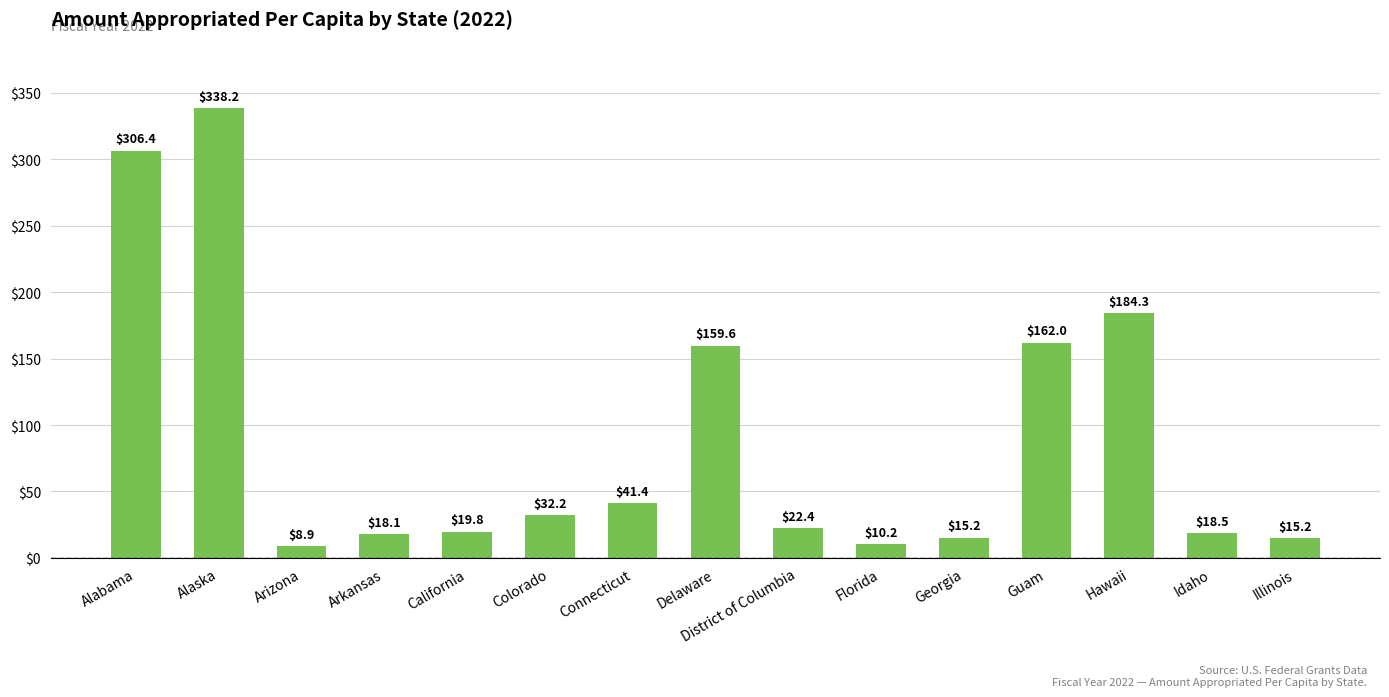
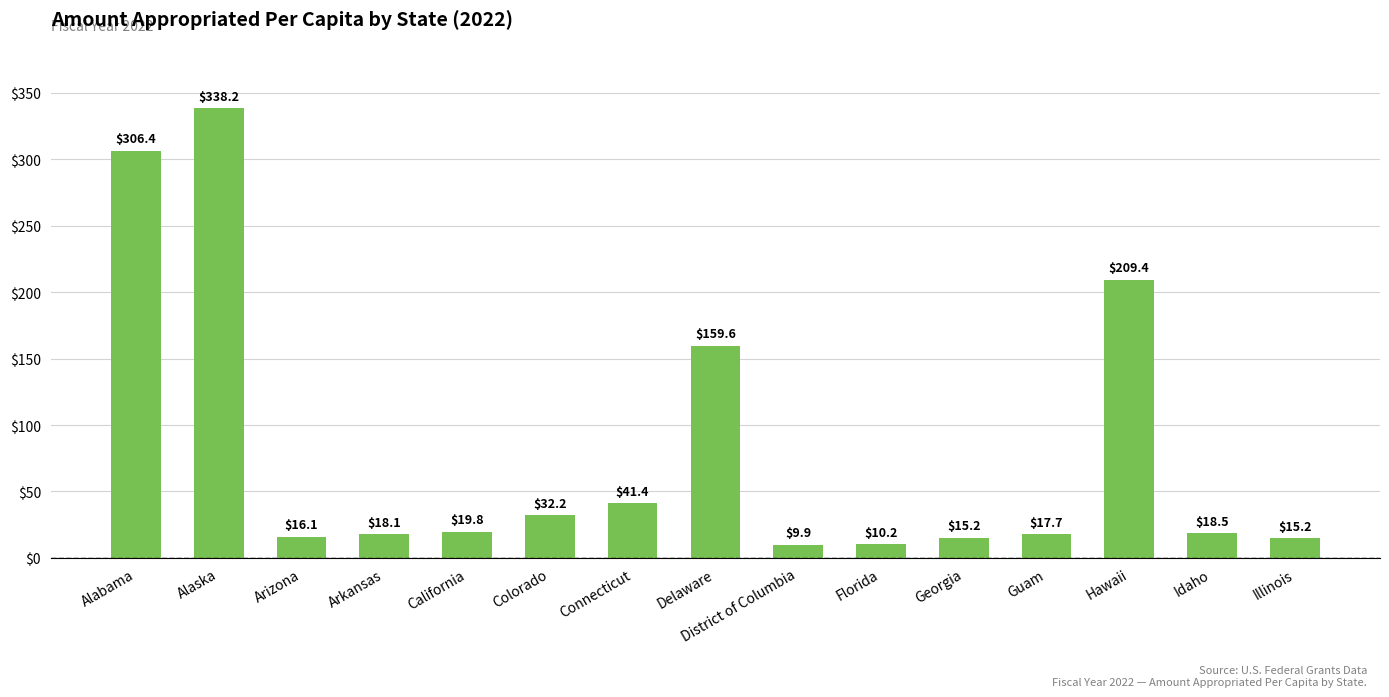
Arizona: $8.9 -> $16.1
District of Columbia: $22.4 -> $9.9
Guam: $162.0 -> $17.7
Hawaii: $184.3 -> $209.4
